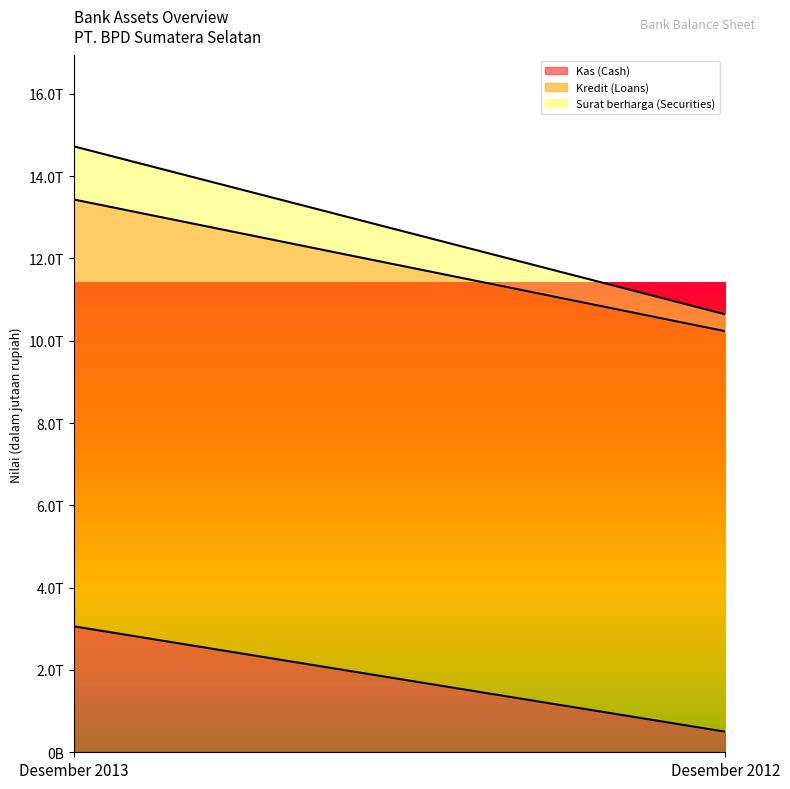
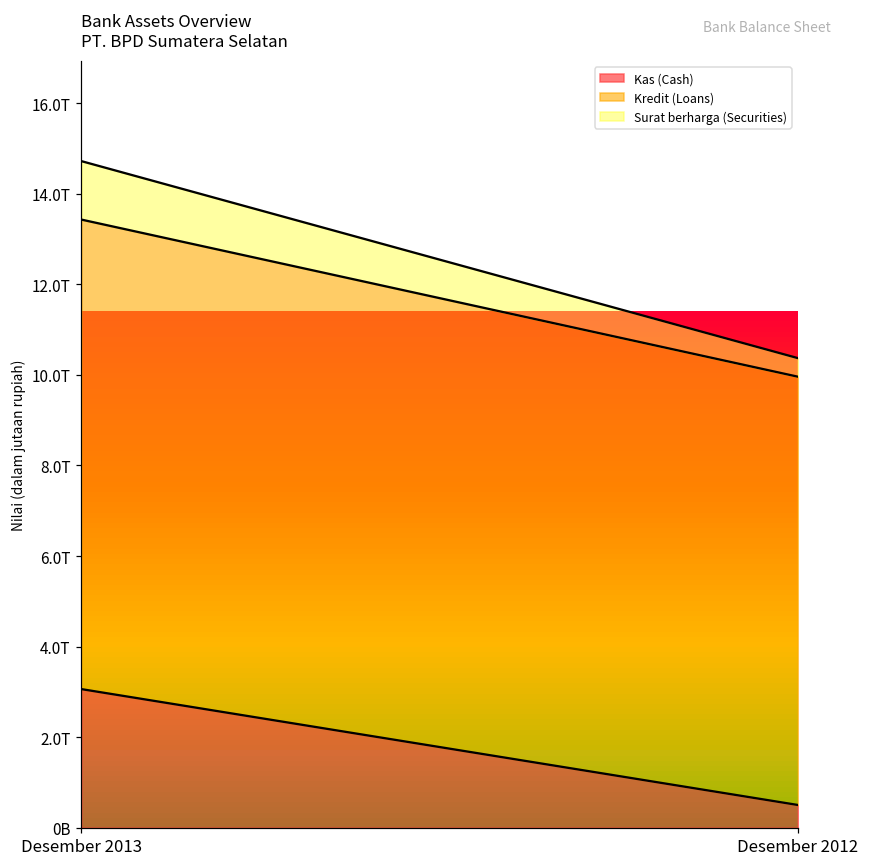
Kredit (Loans), Desember 2012: 9.7T -> 9.5T
